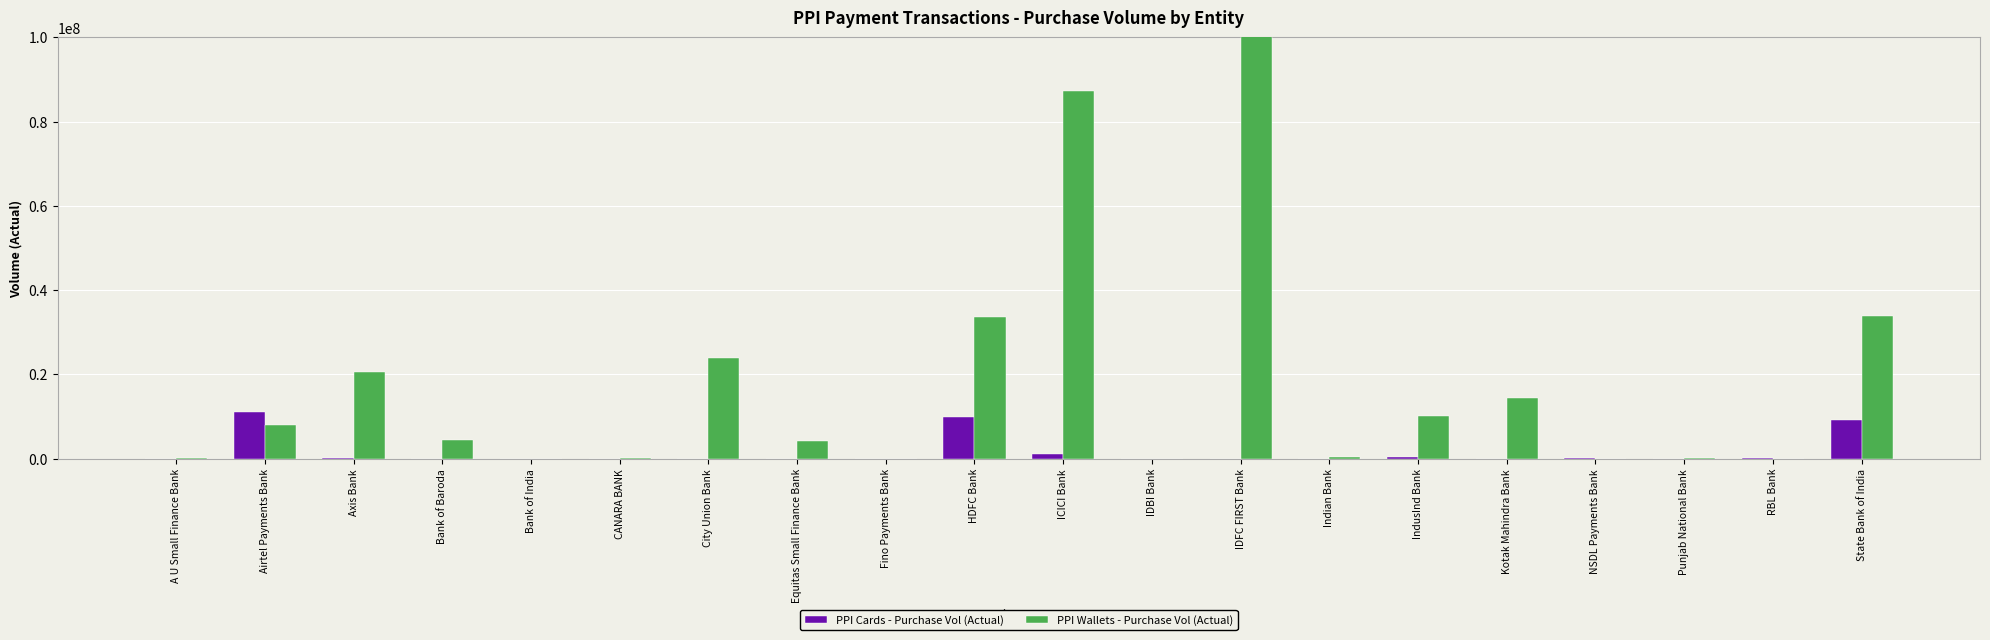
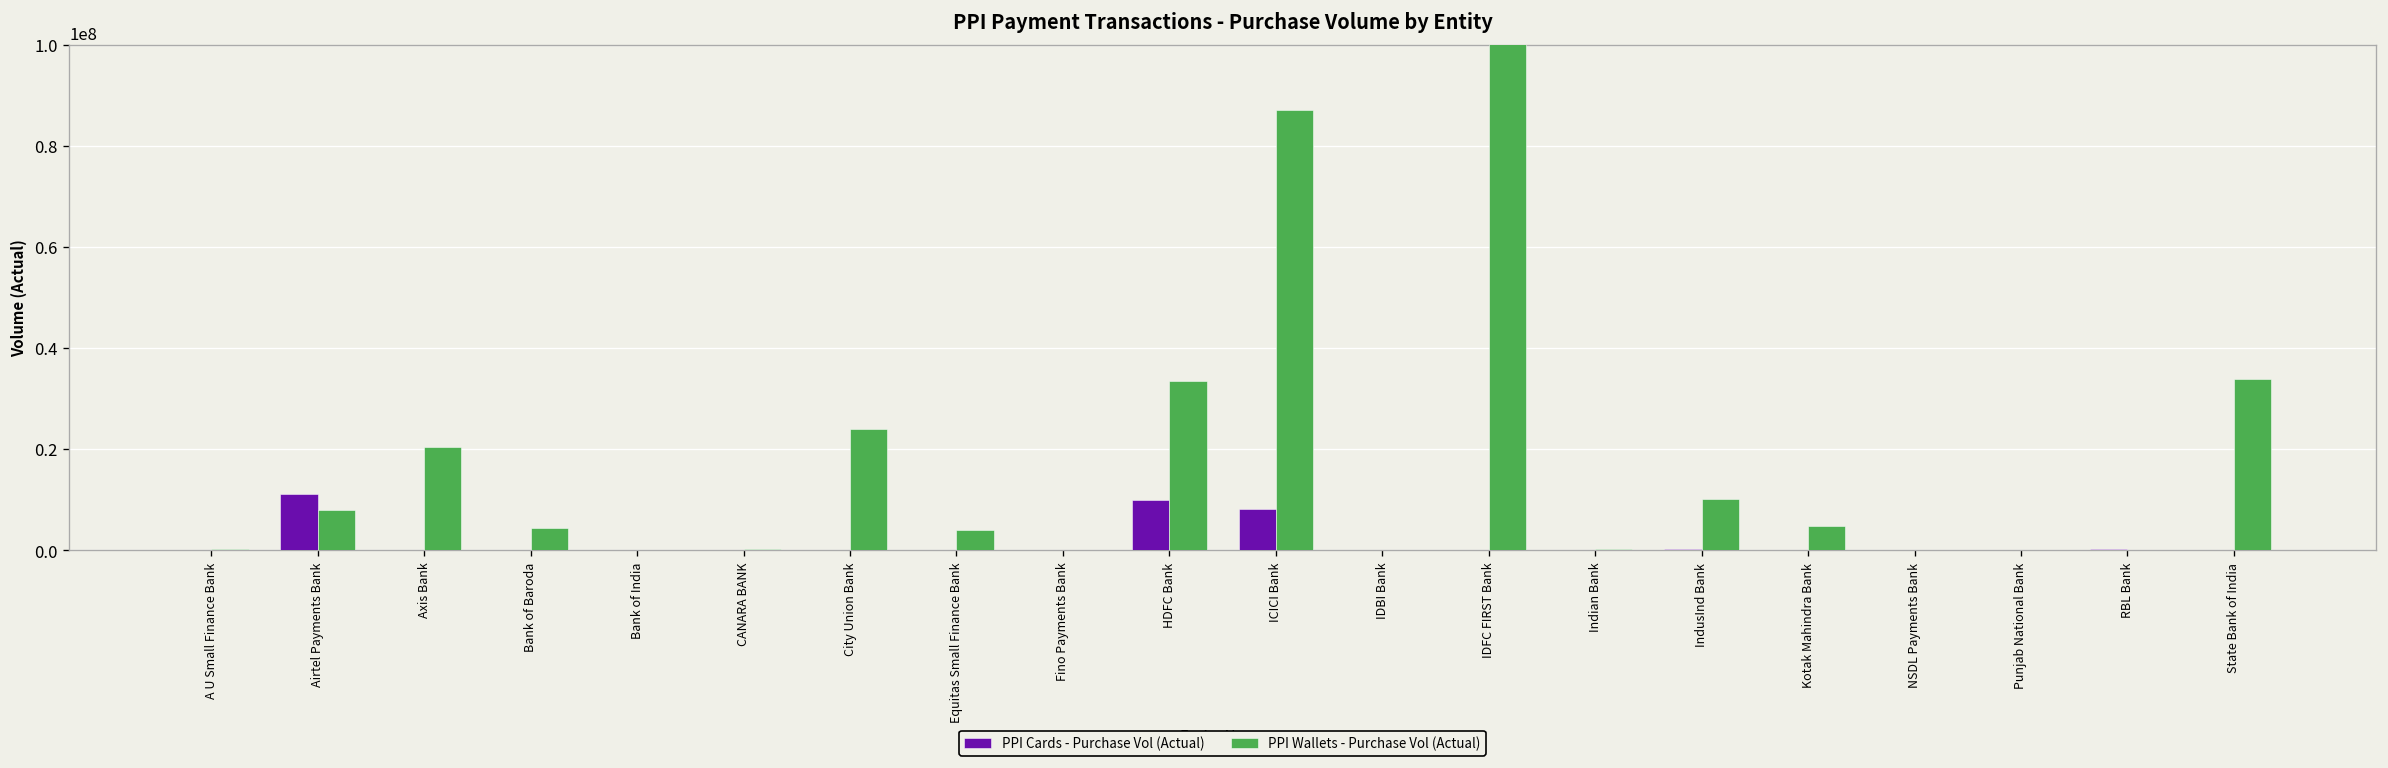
PPI Cards - Purchase Vol (Actual), ICICI Bank: 1000000 -> 8000000
PPI Wallets - Purchase Vol (Actual), Kotak Mahindra Bank: 14000000 -> 5000000
PPI Cards - Purchase Vol (Actual), State Bank of India: 9000000 -> 0
